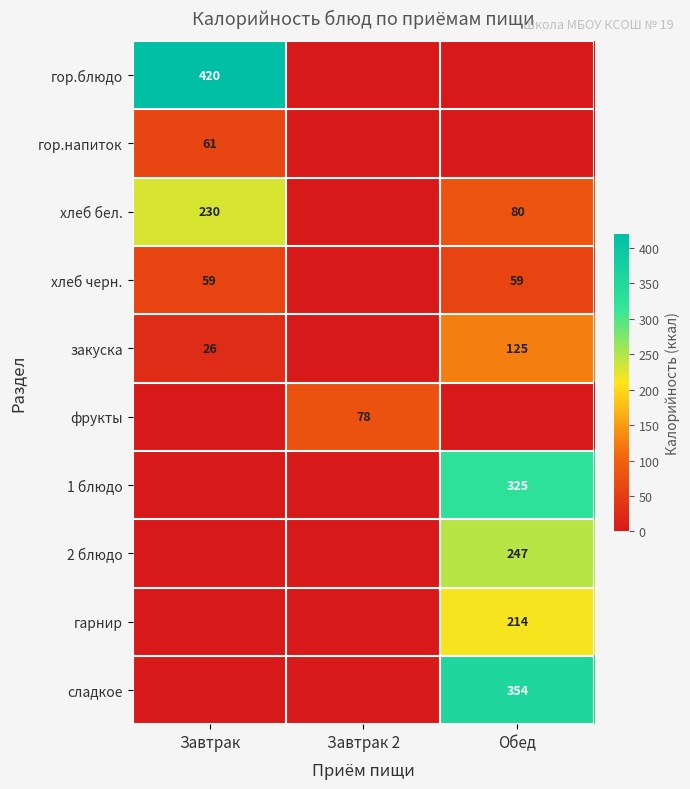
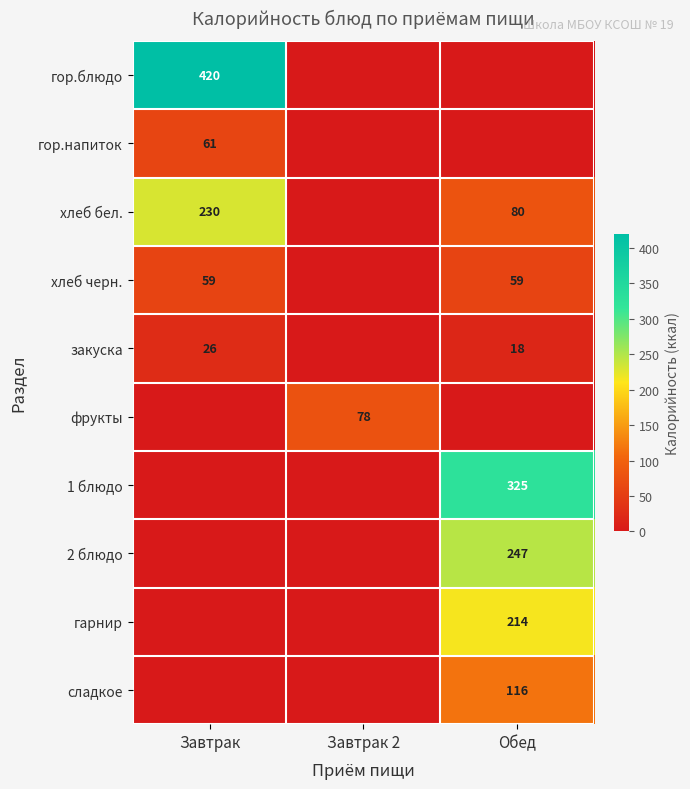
закуска, Обед: 125 -> 18
сладкое, Обед: 354 -> 116
